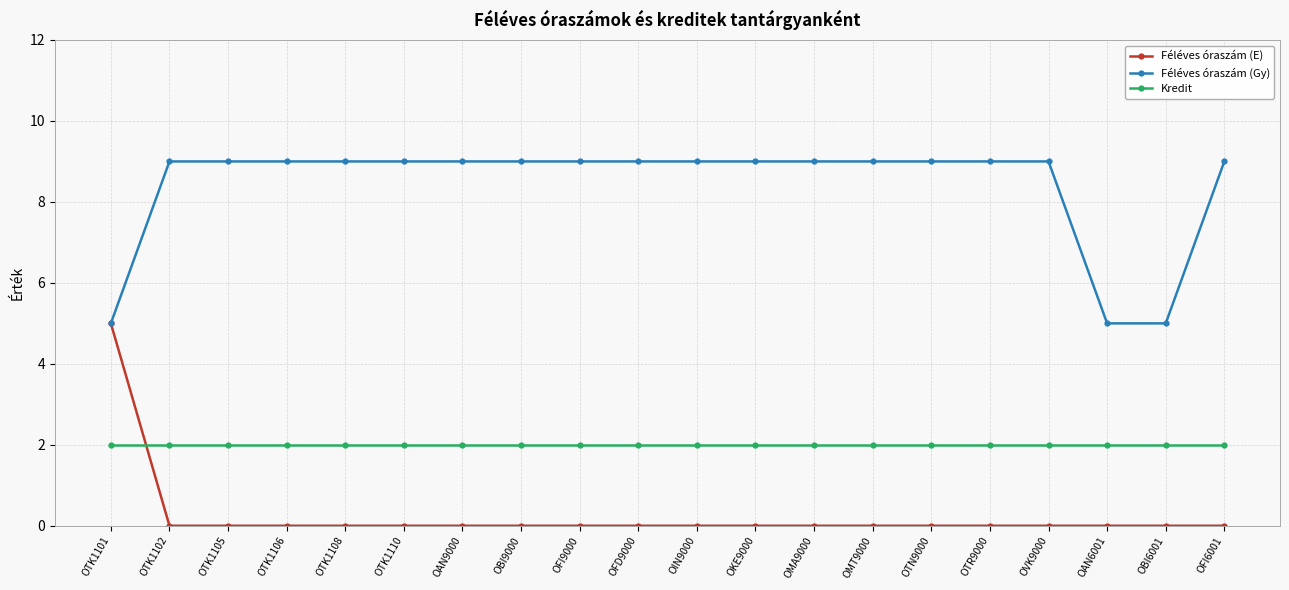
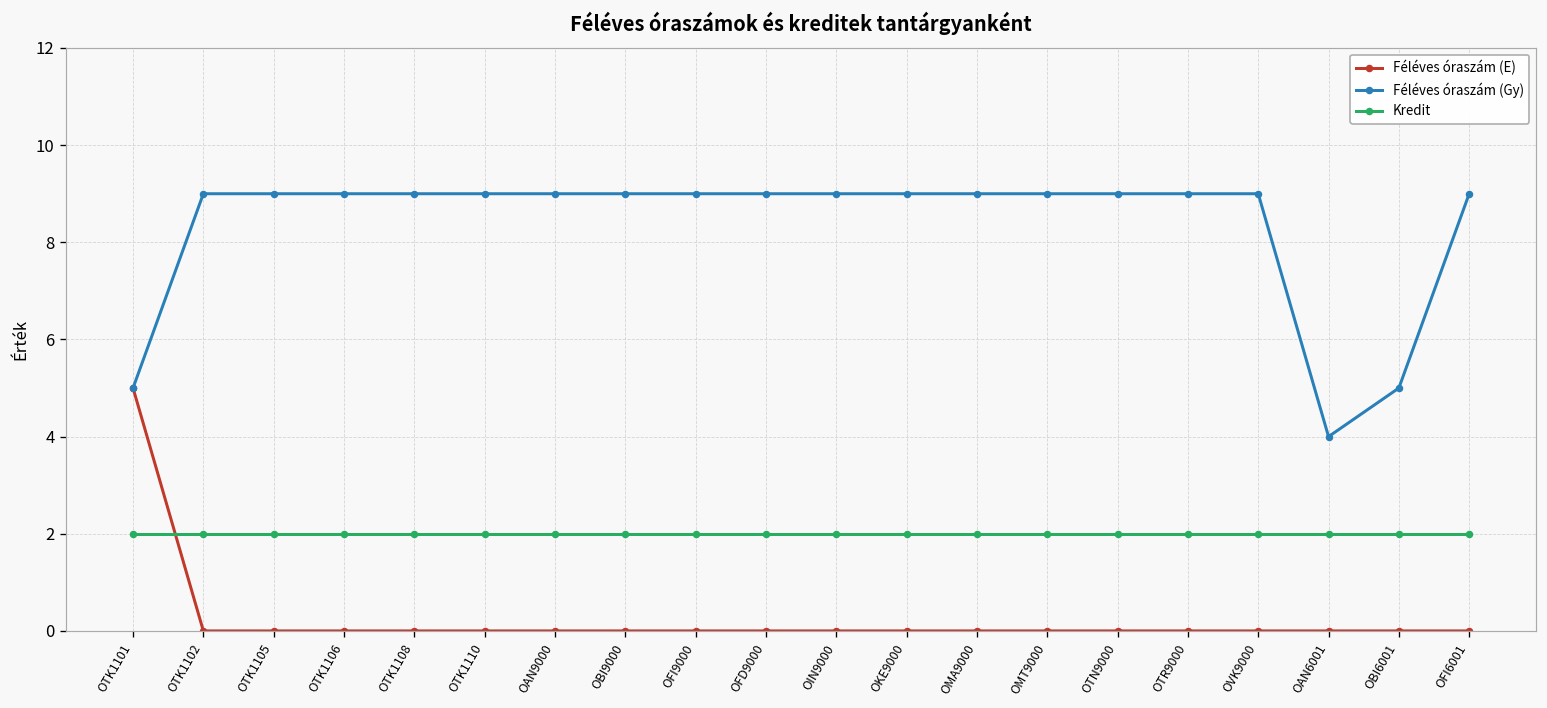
Féléves óraszám (Gy), OAN6001: 5 -> 4
